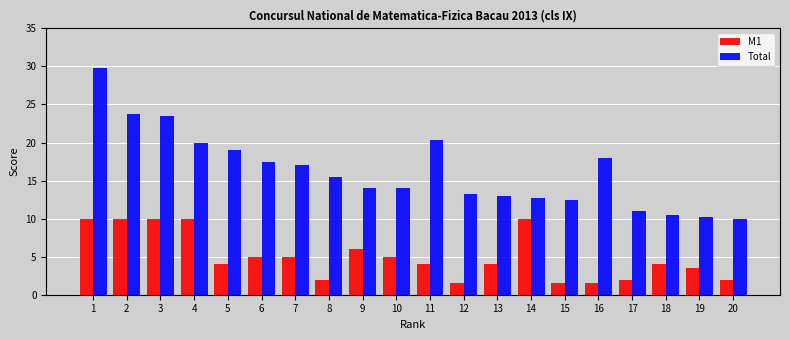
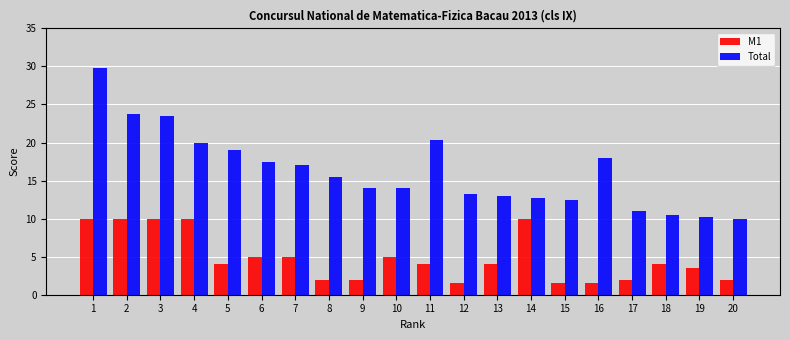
M1, 9: 6 -> 2
